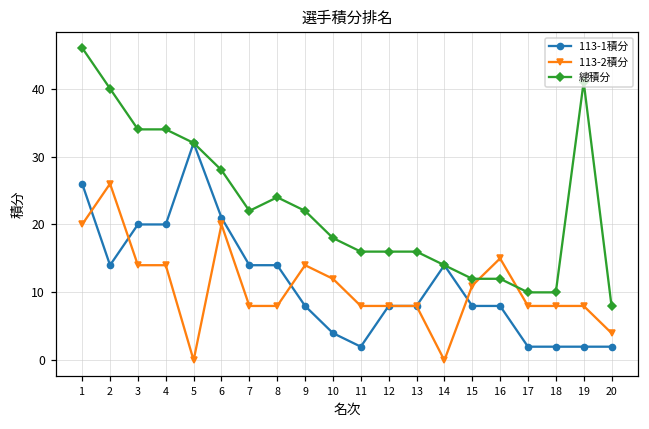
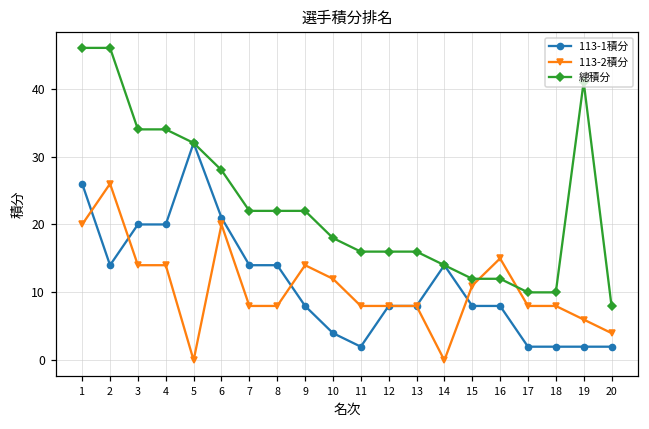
總積分, 2: 40 -> 46
總積分, 8: 24 -> 22
113-2積分, 19: 8 -> 6
